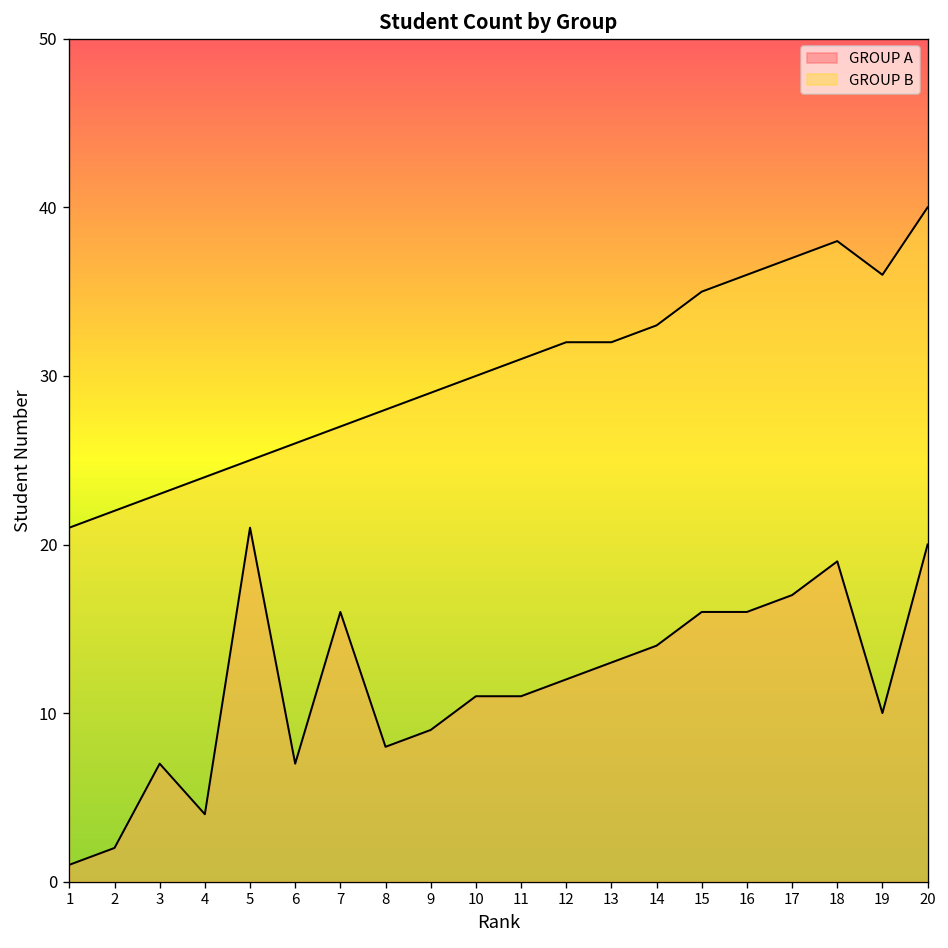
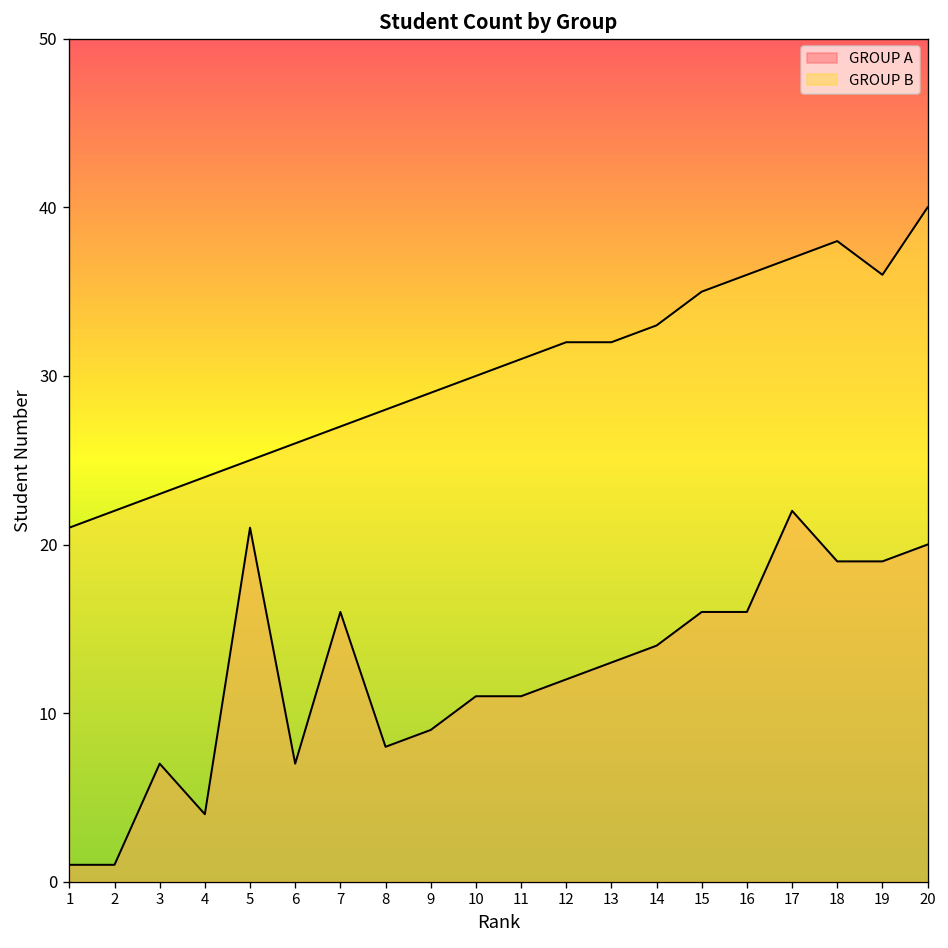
GROUP A, 2: 2 -> 1
GROUP A, 17: 17 -> 22
GROUP A, 19: 10 -> 19
